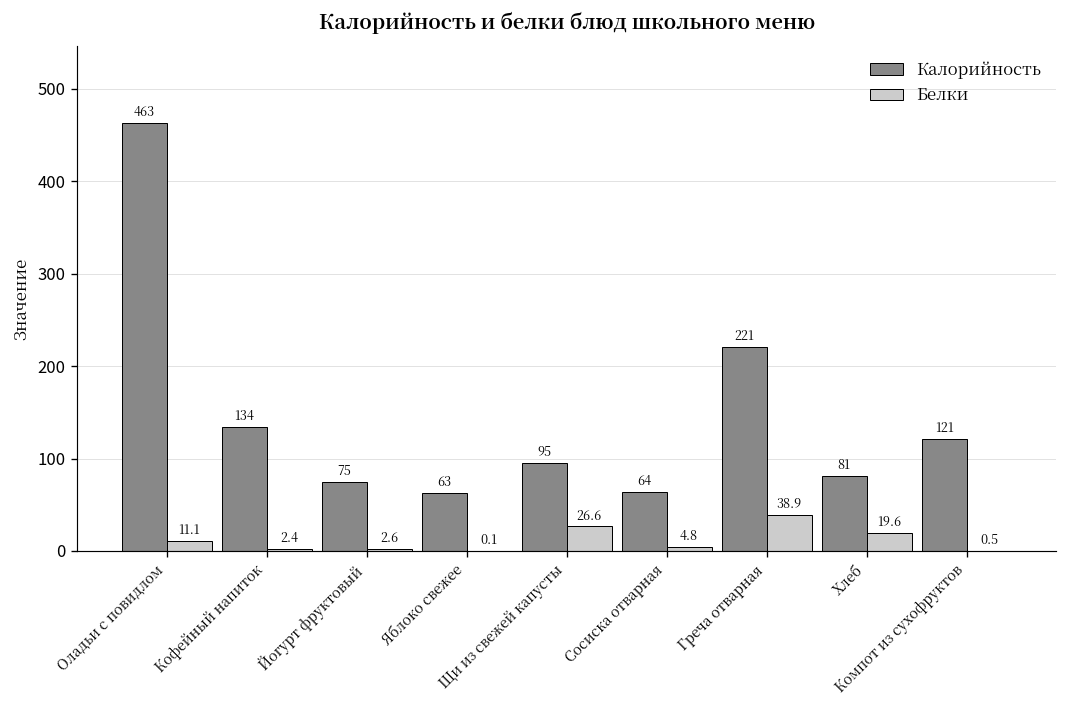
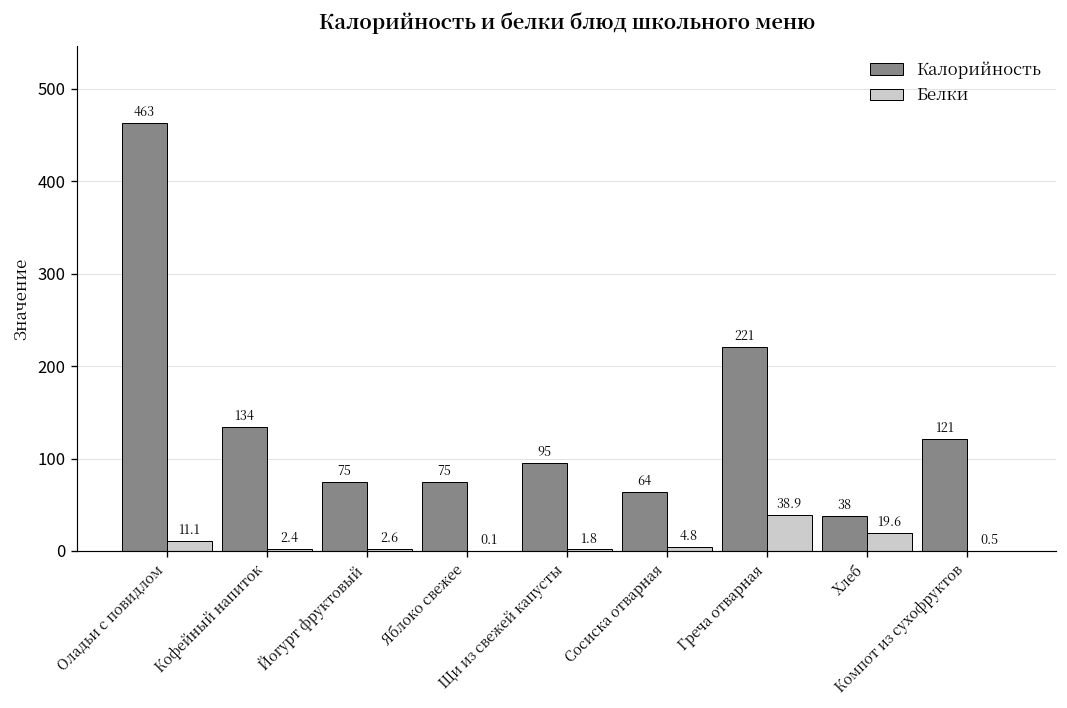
Калорийность, Яблоко свежее: 63 -> 75
Белки, Щи из свежей капусты: 26.6 -> 1.8
Калорийность, Хлеб: 81 -> 38
